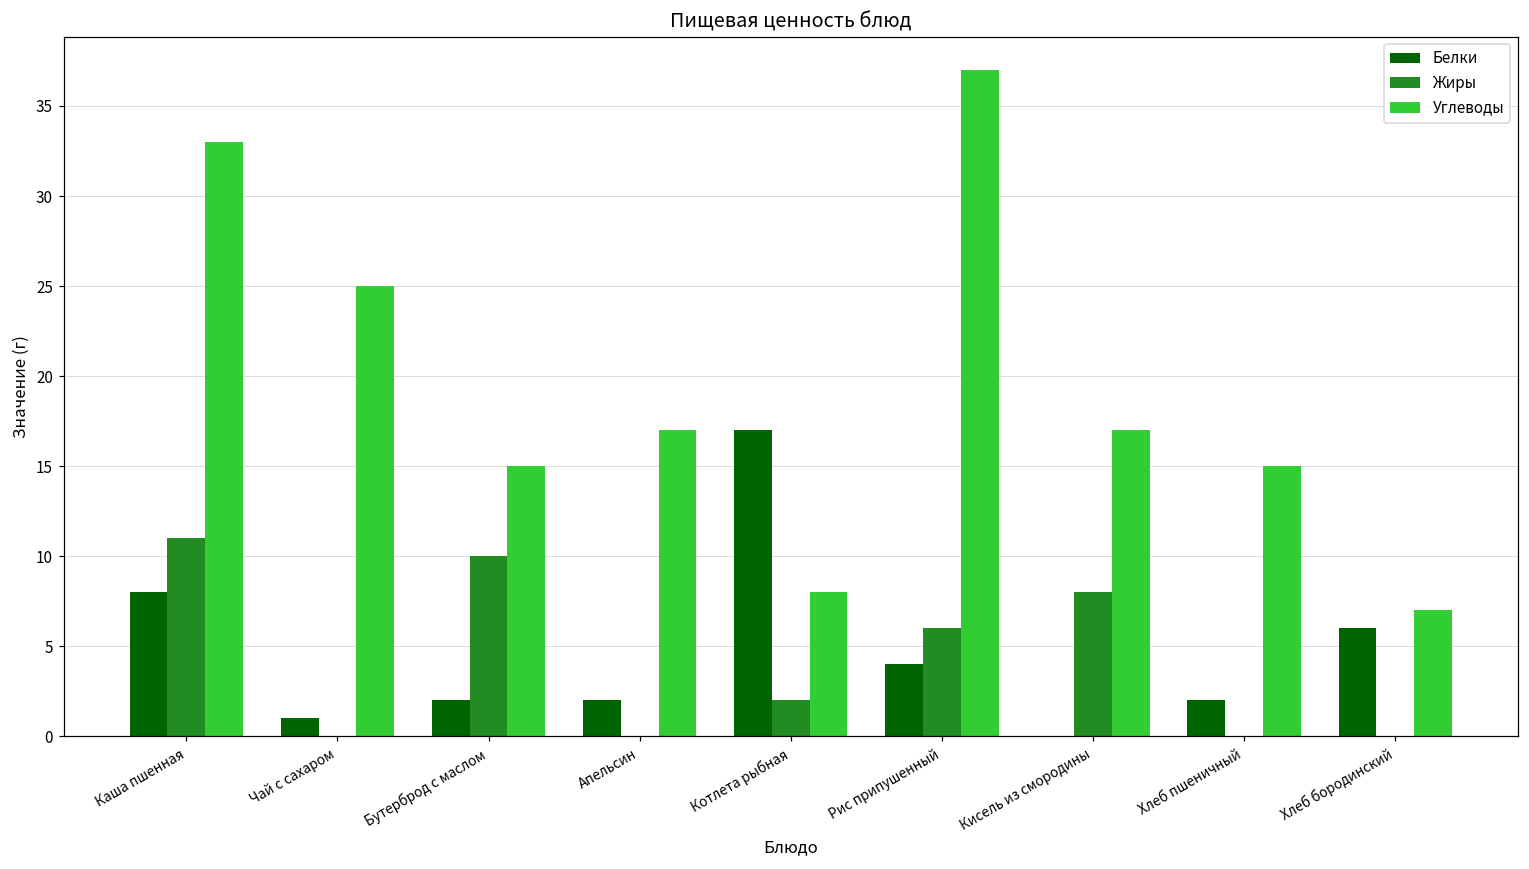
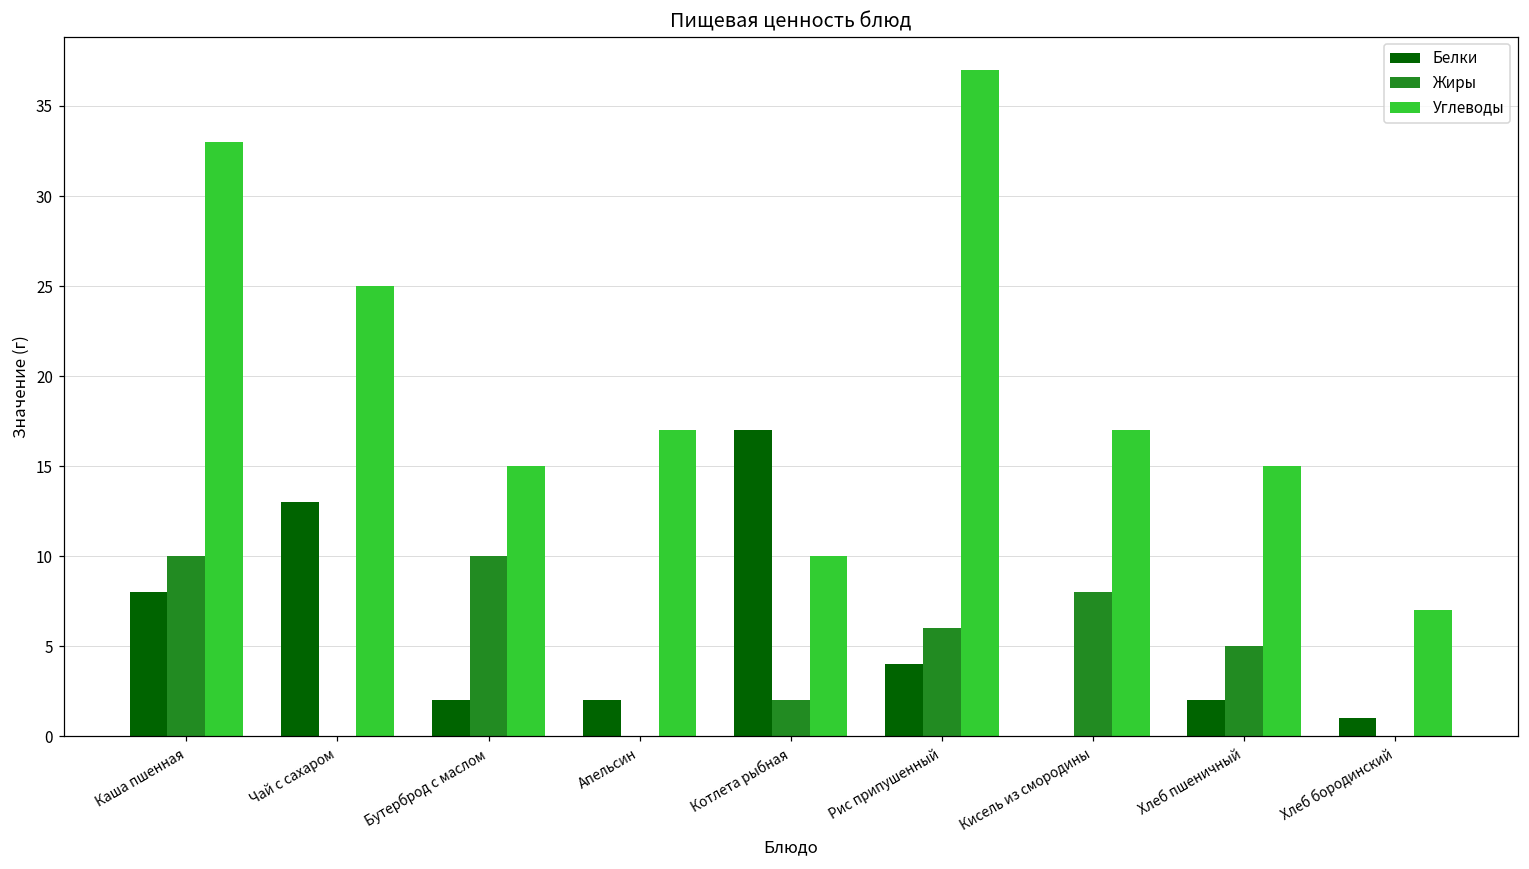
Жиры, Каша пшенная: 11 -> 10
Белки, Чай с сахаром: 1 -> 13
Углеводы, Котлета рыбная: 8 -> 10
Жиры, Хлеб пшеничный: 0 -> 5
Белки, Хлеб бородинский: 6 -> 1
